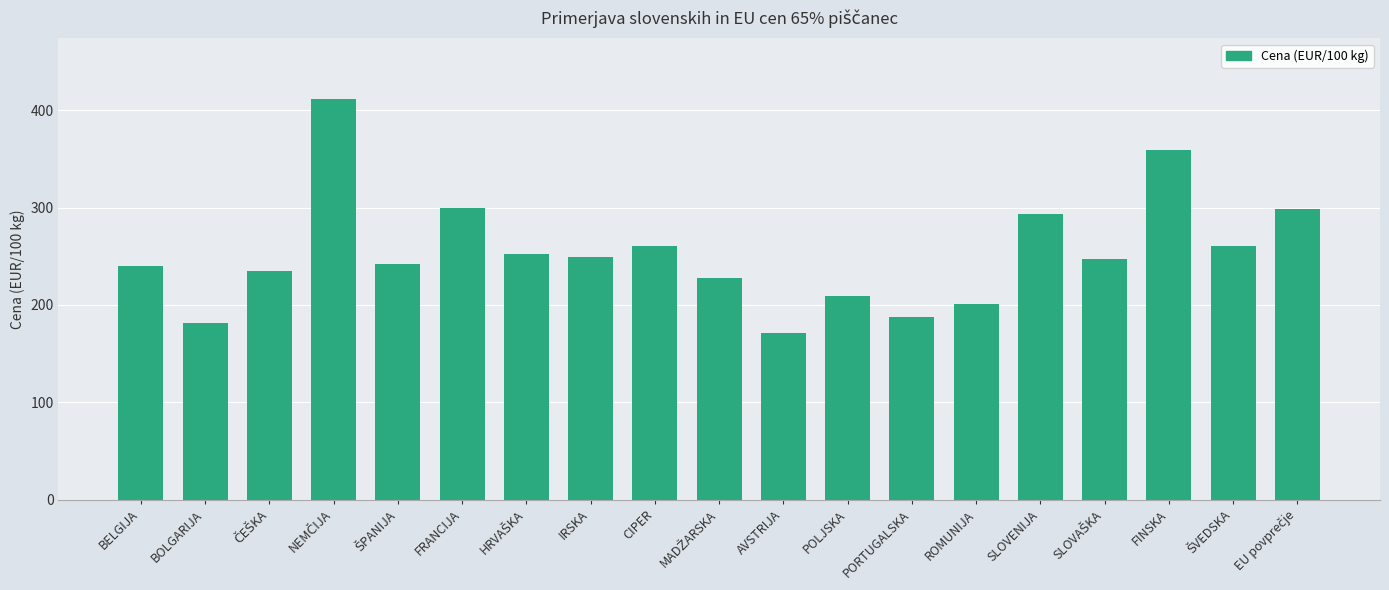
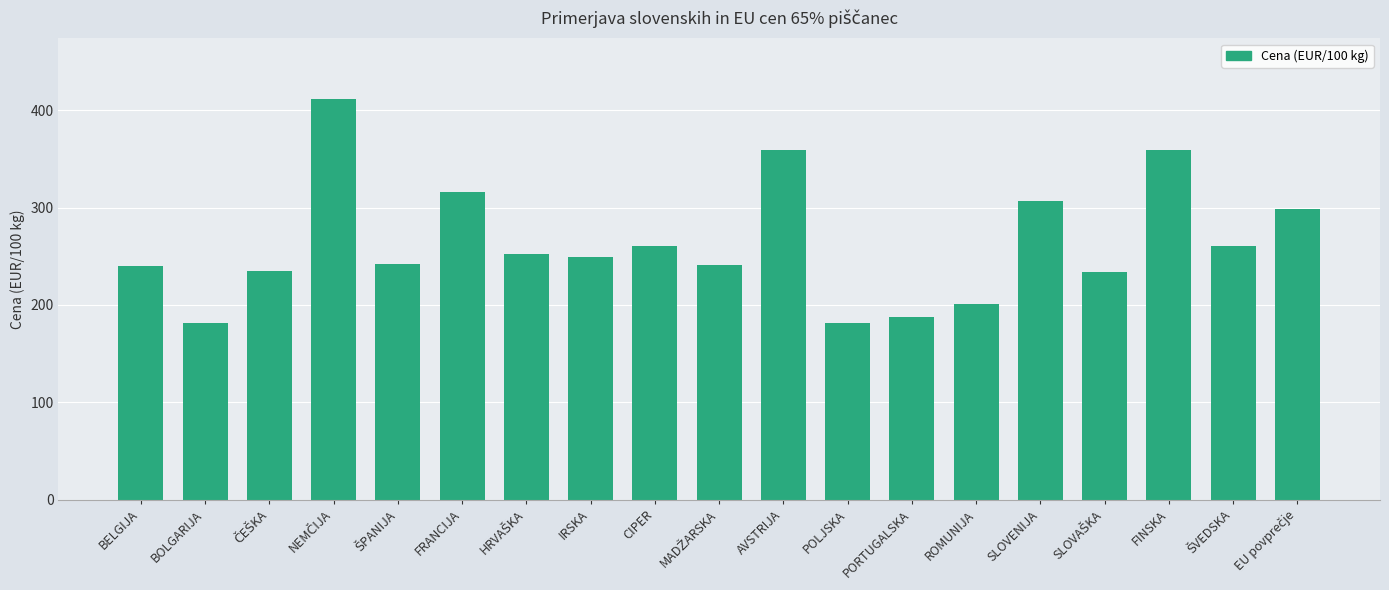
FRANCIJA: 300 -> 320
MADŽARSKA: 230 -> 240
AVSTRIJA: 170 -> 360
POLJSKA: 210 -> 180
SLOVENIJA: 290 -> 310
SLOVAŠKA: 250 -> 230
